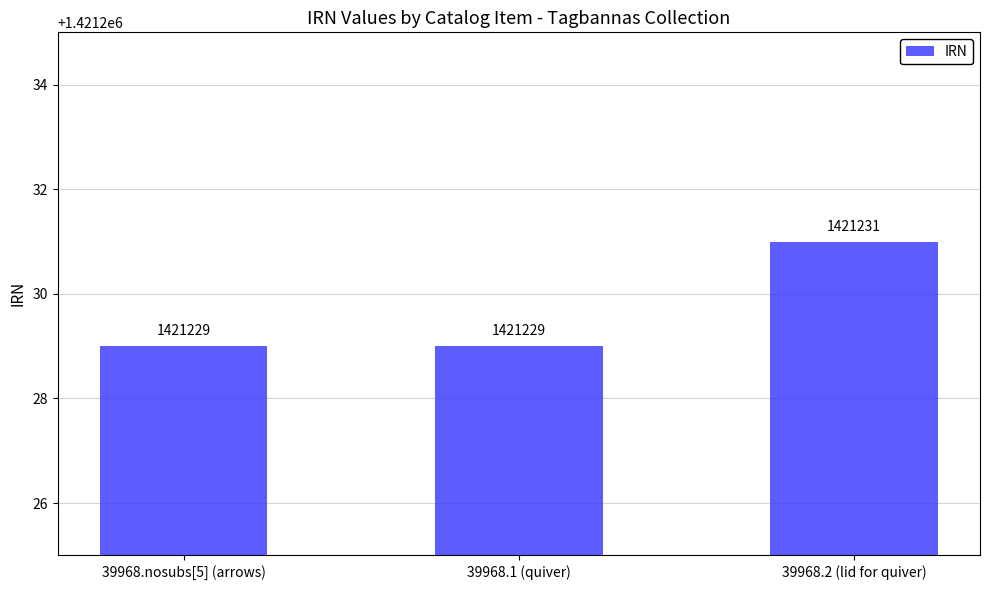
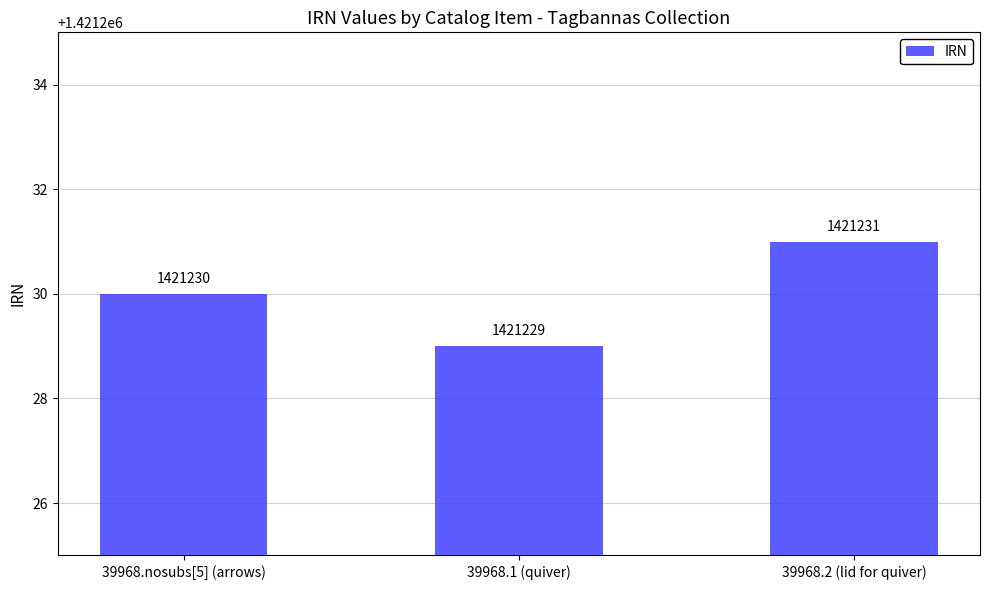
39968.nosubs[5] (arrows): 1421229 -> 1421230
